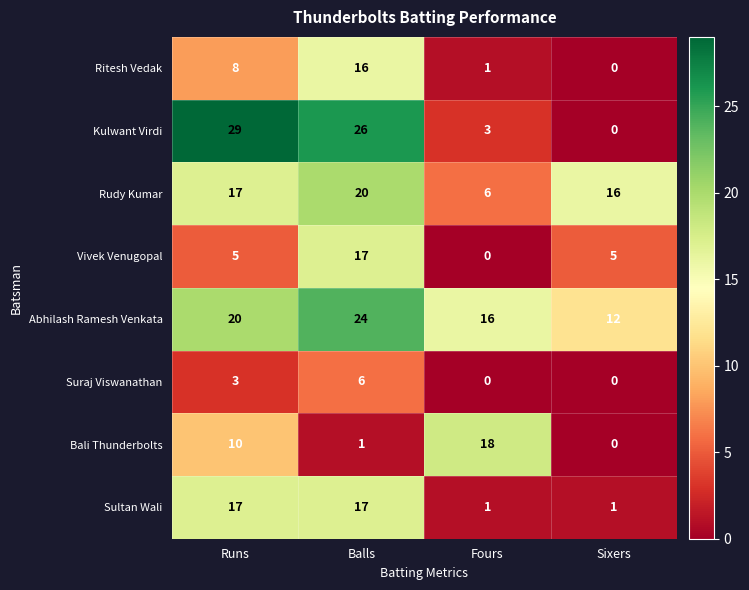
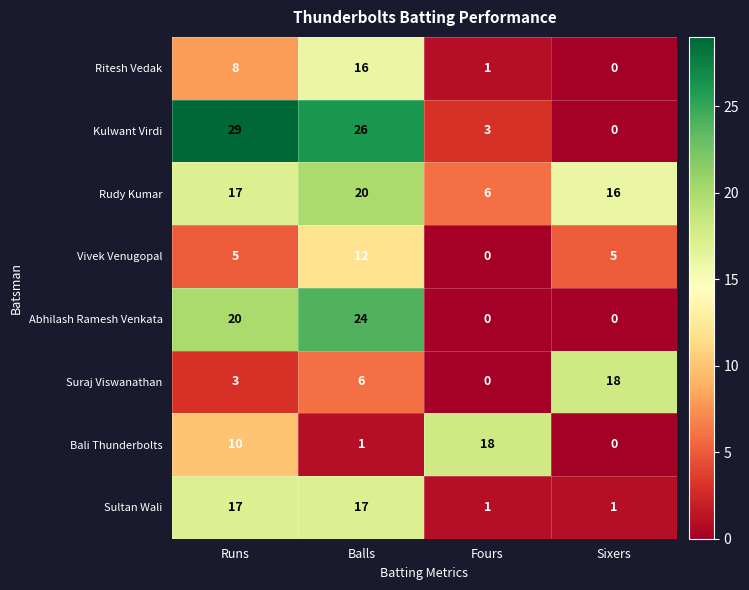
Vivek Venugopal, Balls: 17 -> 12
Abhilash Ramesh Venkata, Fours: 16 -> 0
Abhilash Ramesh Venkata, Sixers: 12 -> 0
Suraj Viswanathan, Sixers: 0 -> 18
